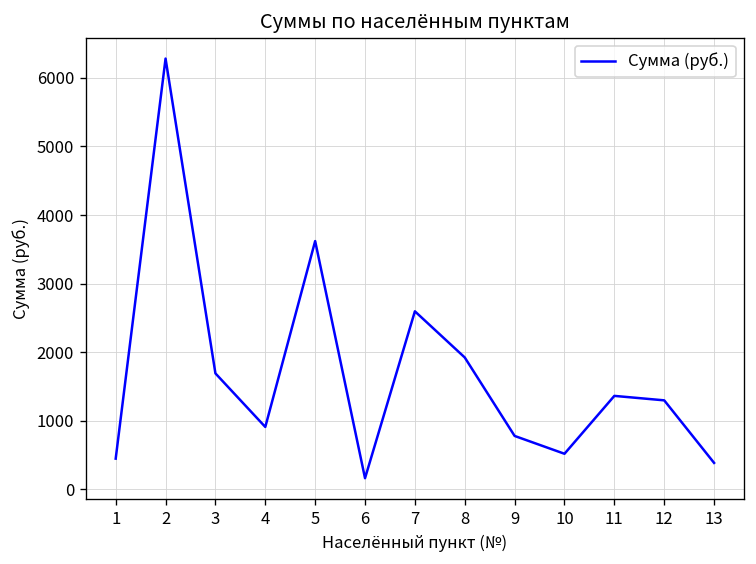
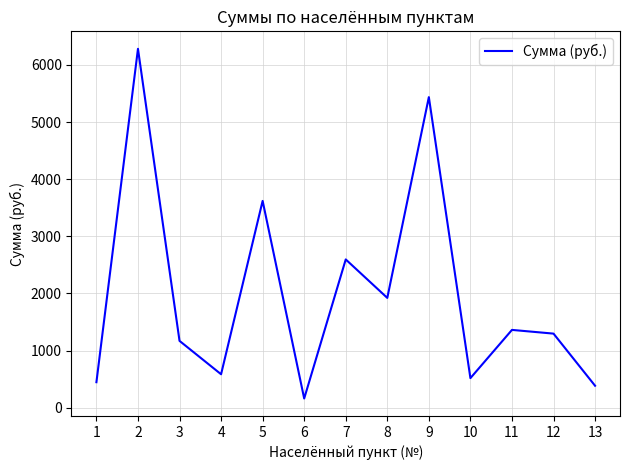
3: 1700 -> 1200
4: 900 -> 600
9: 800 -> 5400
